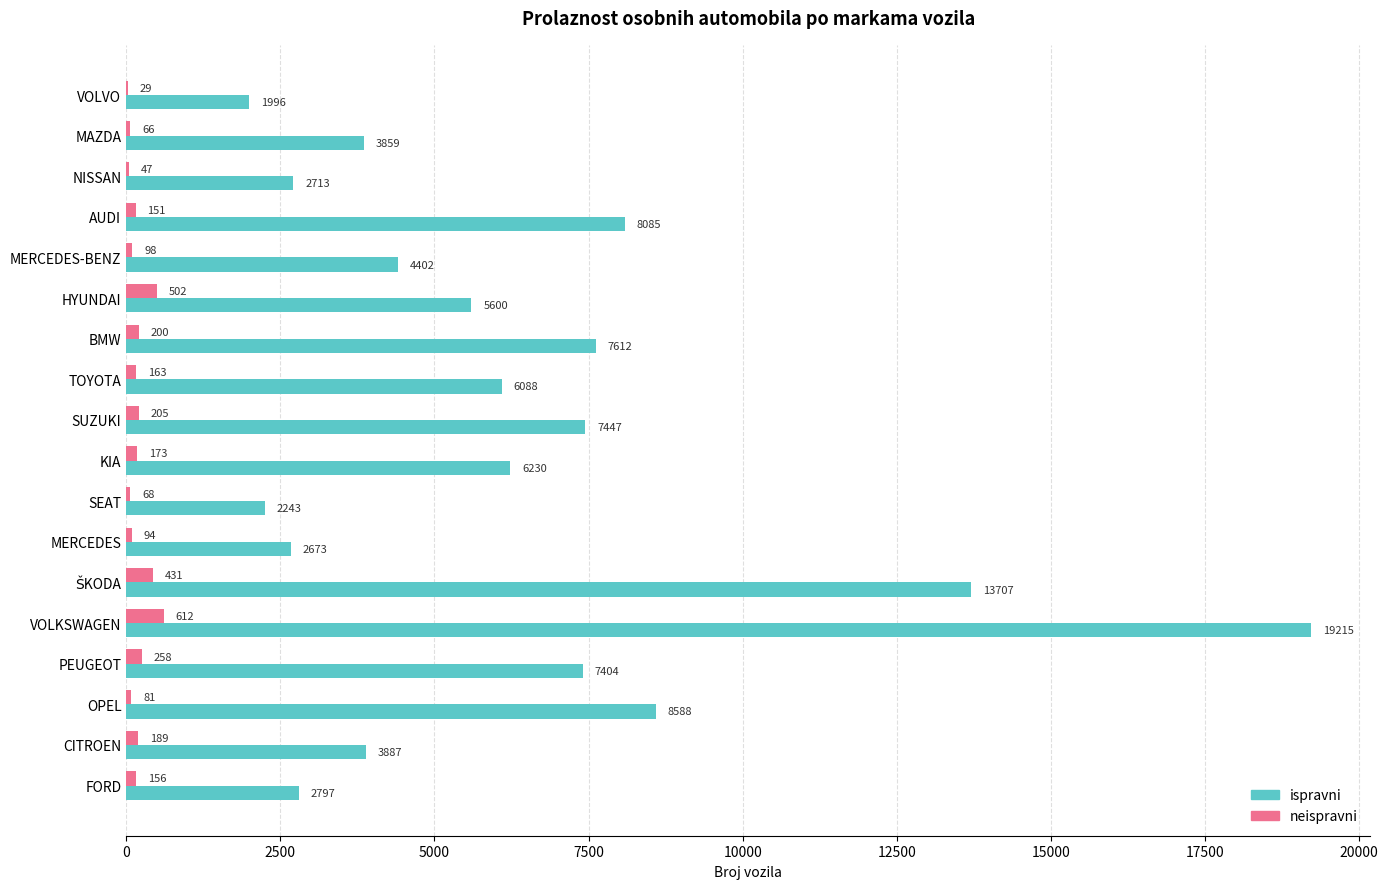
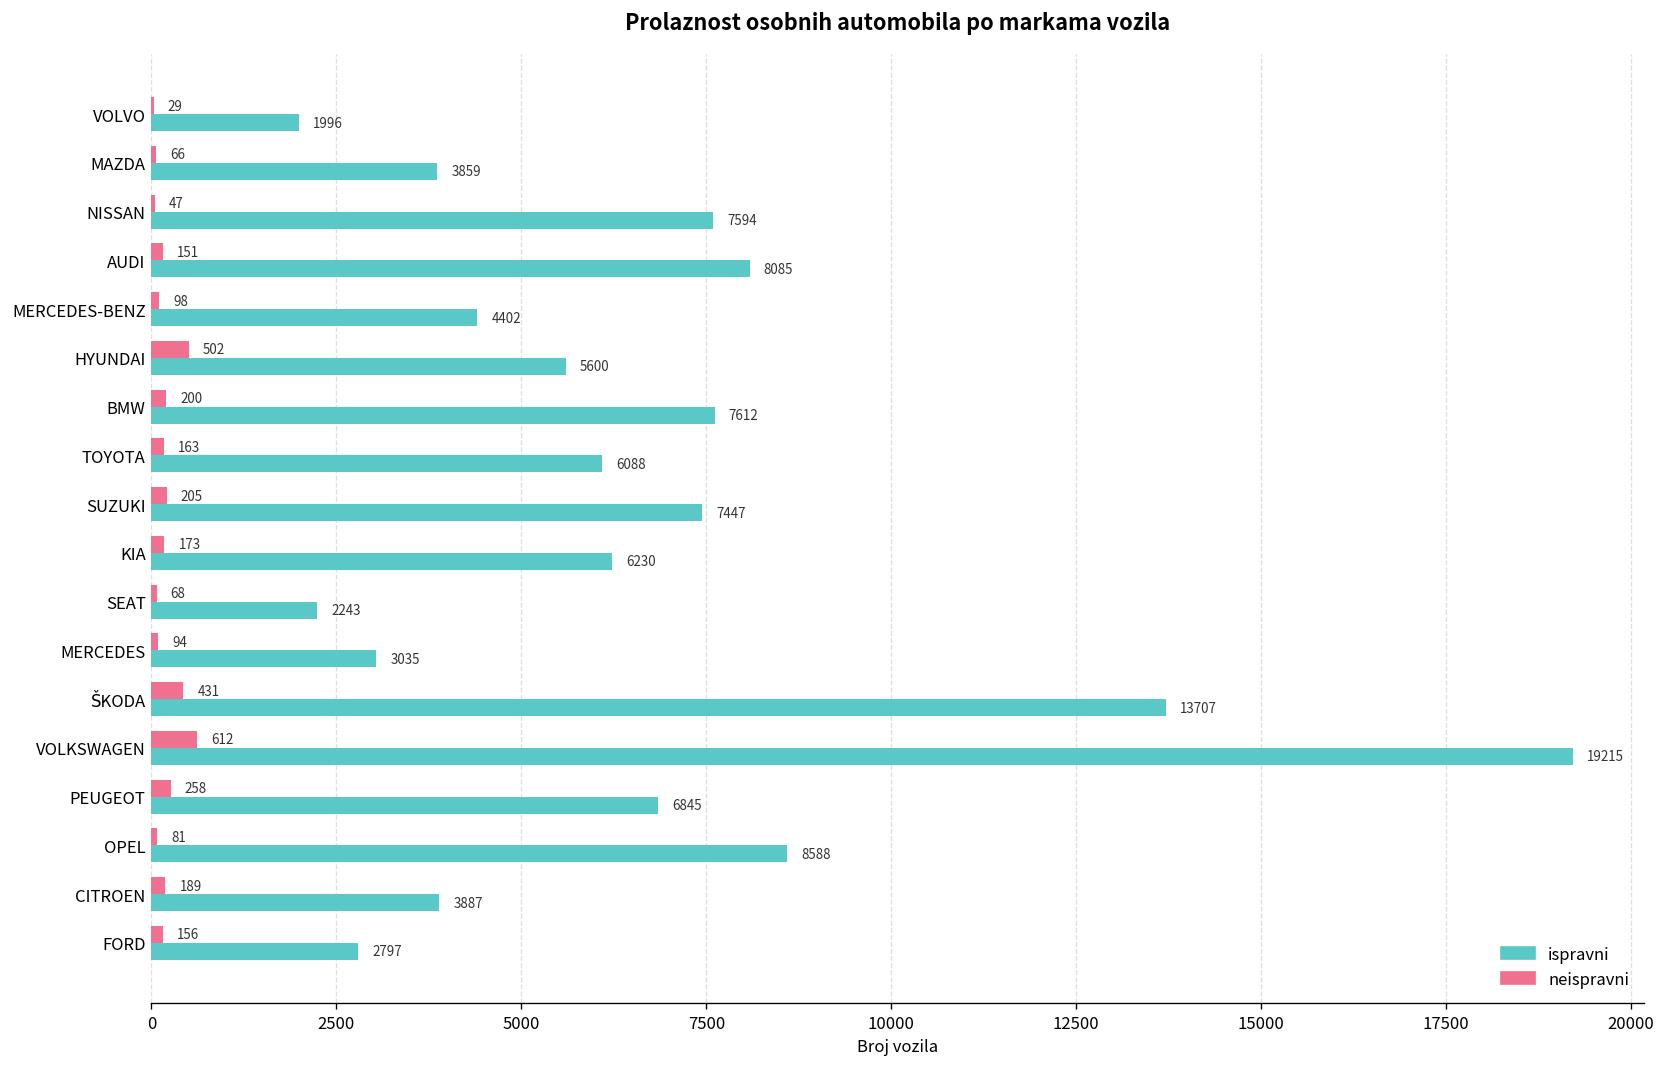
ispravni, NISSAN: 2713 -> 7594
ispravni, MERCEDES: 2673 -> 3035
ispravni, PEUGEOT: 7404 -> 6845
